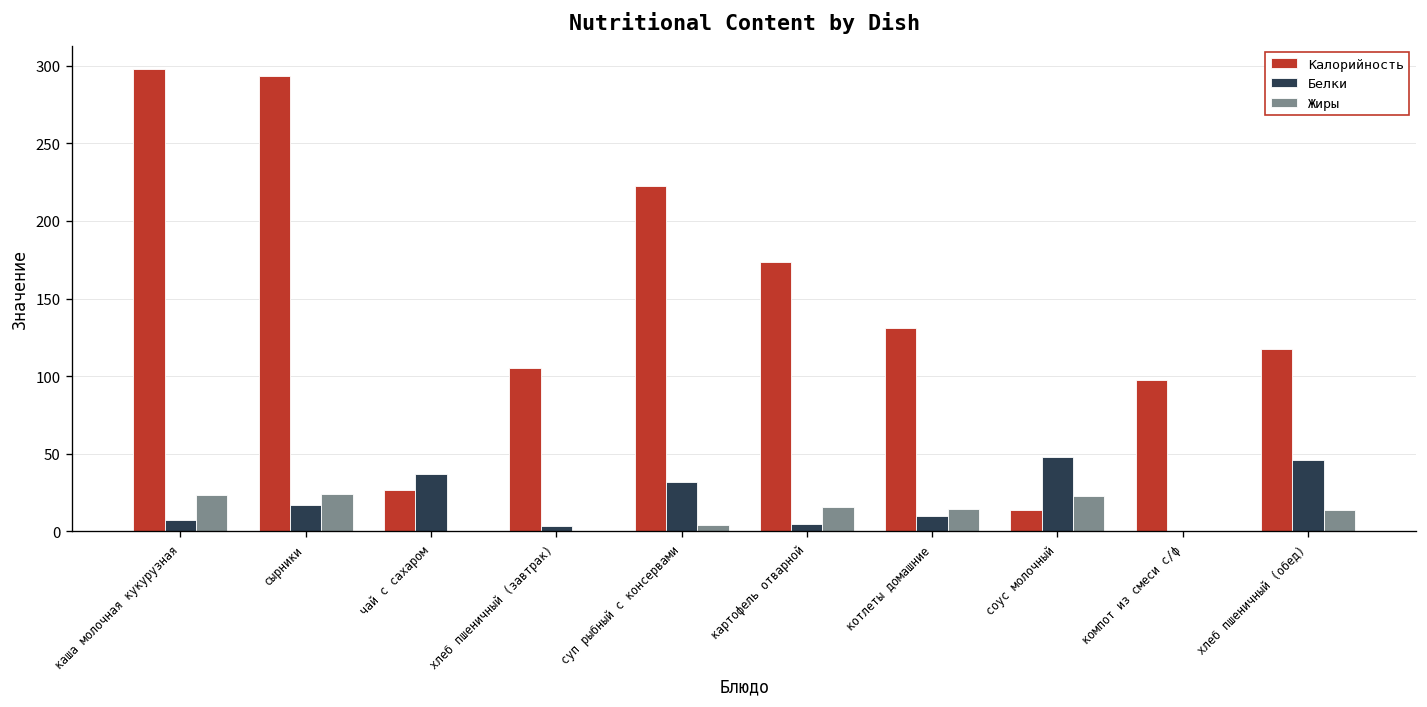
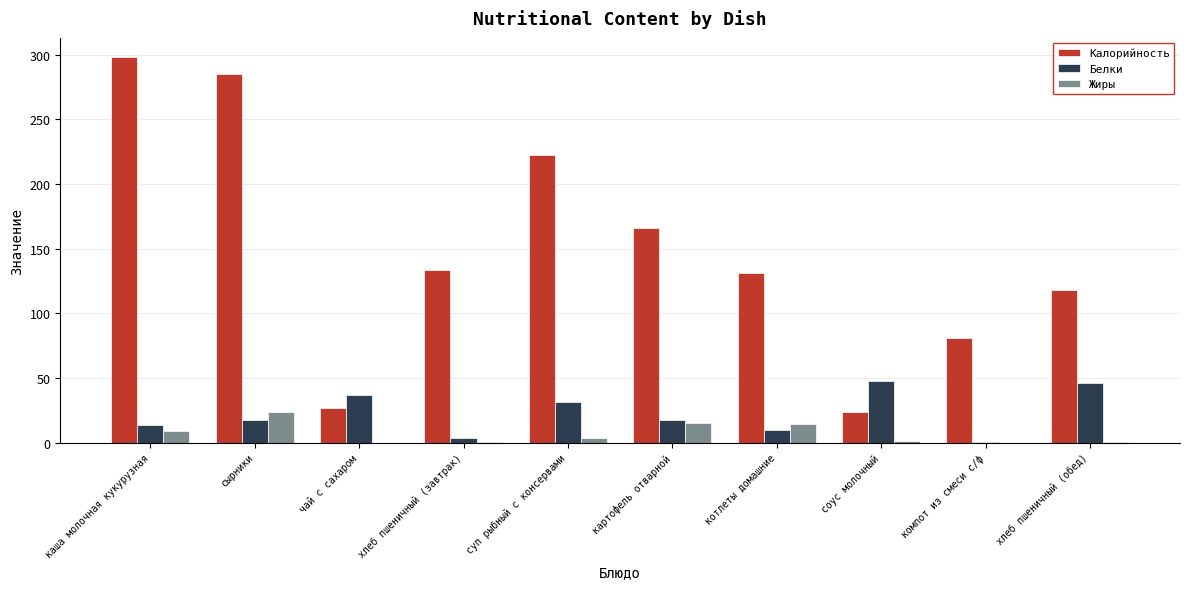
Белки, каша молочная кукурузная: 7 -> 14
Жиры, каша молочная кукурузная: 23 -> 9
Калорийность, сырники: 294 -> 285
Калорийность, хлеб пшеничный (завтрак): 106 -> 133
Калорийность, картофель отварной: 174 -> 166
Белки, картофель отварной: 5 -> 18
Калорийность, соус молочный: 14 -> 24
Жиры, соус молочный: 23 -> 2
Калорийность, компот из смеси с/ф: 97 -> 81
Жиры, хлеб пшеничный (обед): 14 -> 1
